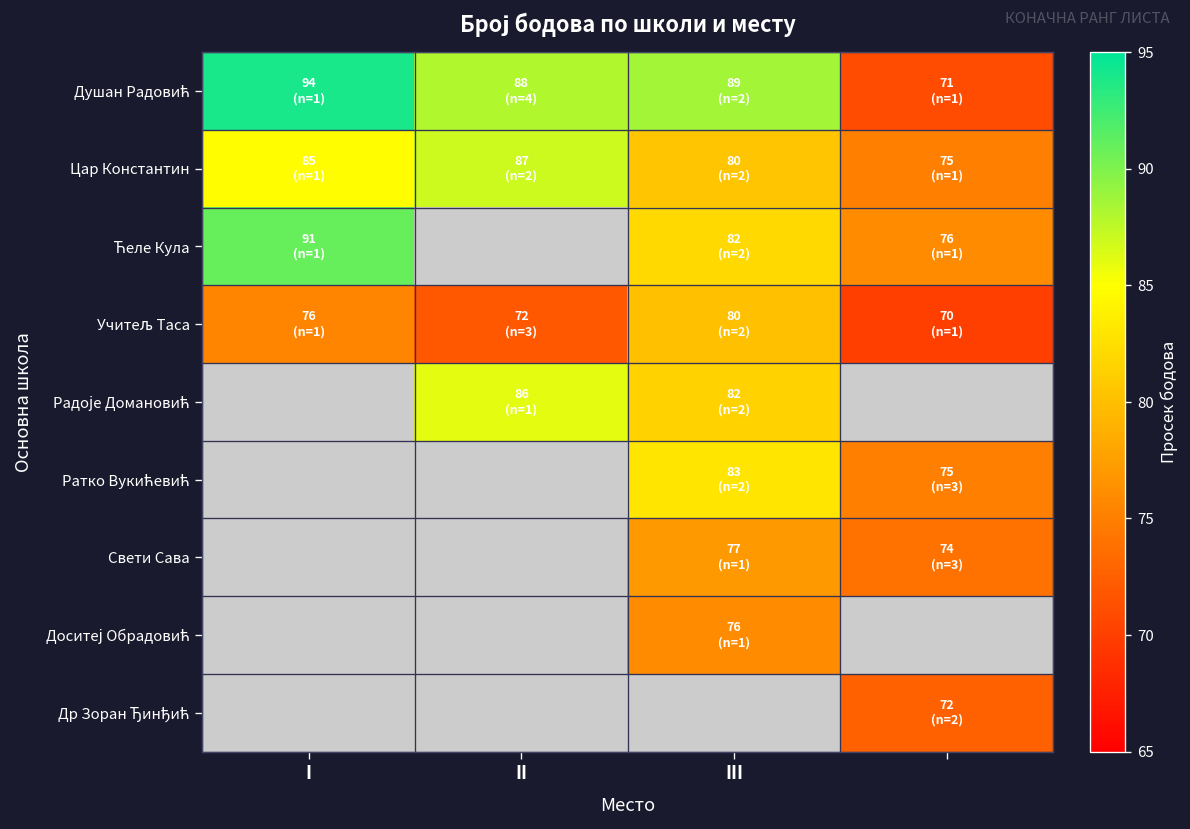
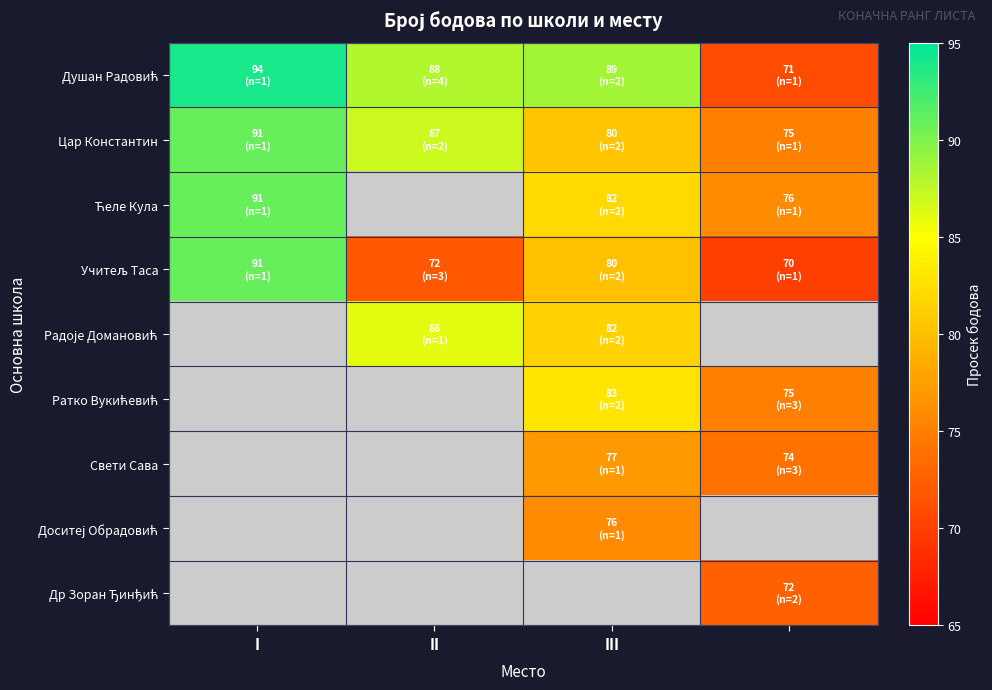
Цар Константин, I: 85 -> 91
Учитељ Таса, I: 76 -> 91
